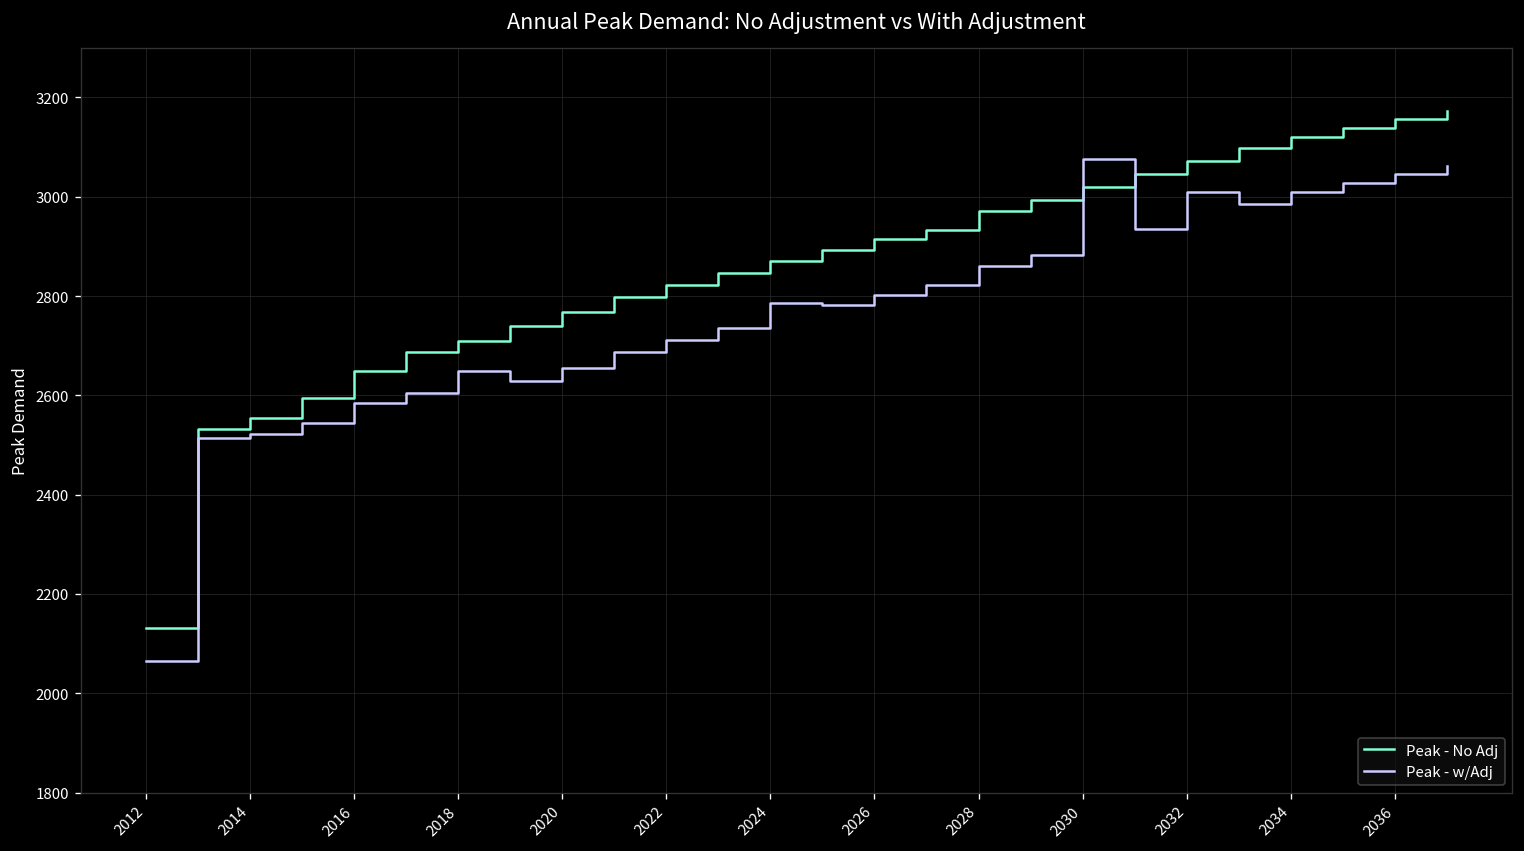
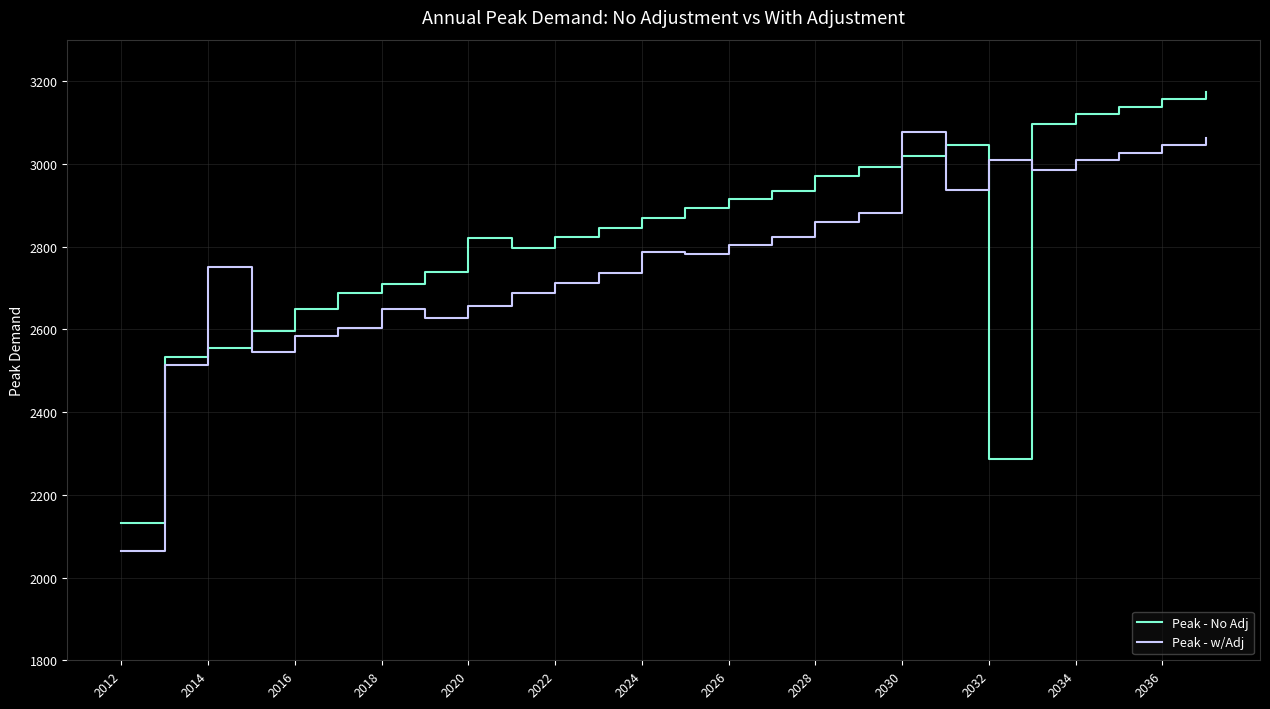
Peak - w/Adj, 2014: 2520 -> 2750
Peak - No Adj, 2020: 2770 -> 2820
Peak - No Adj, 2032: 3070 -> 2290
